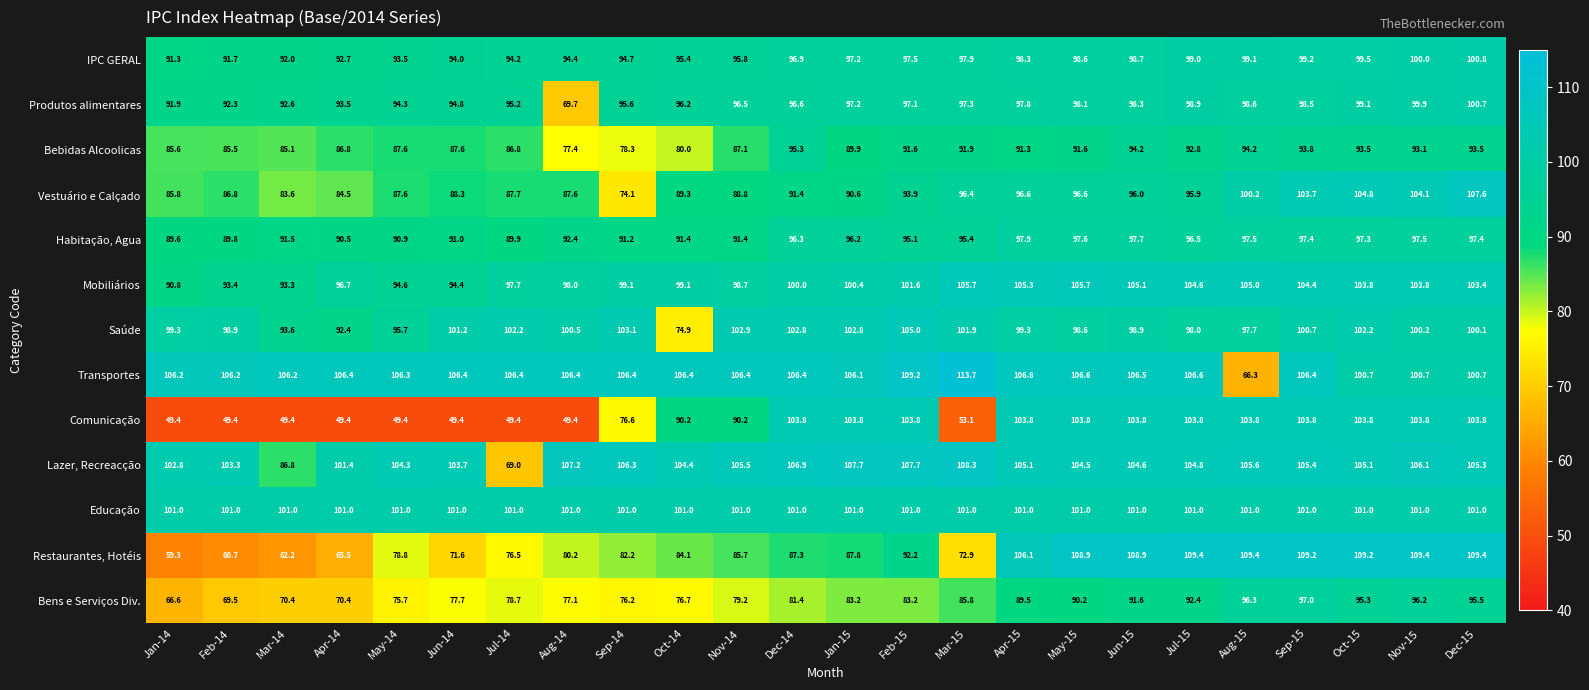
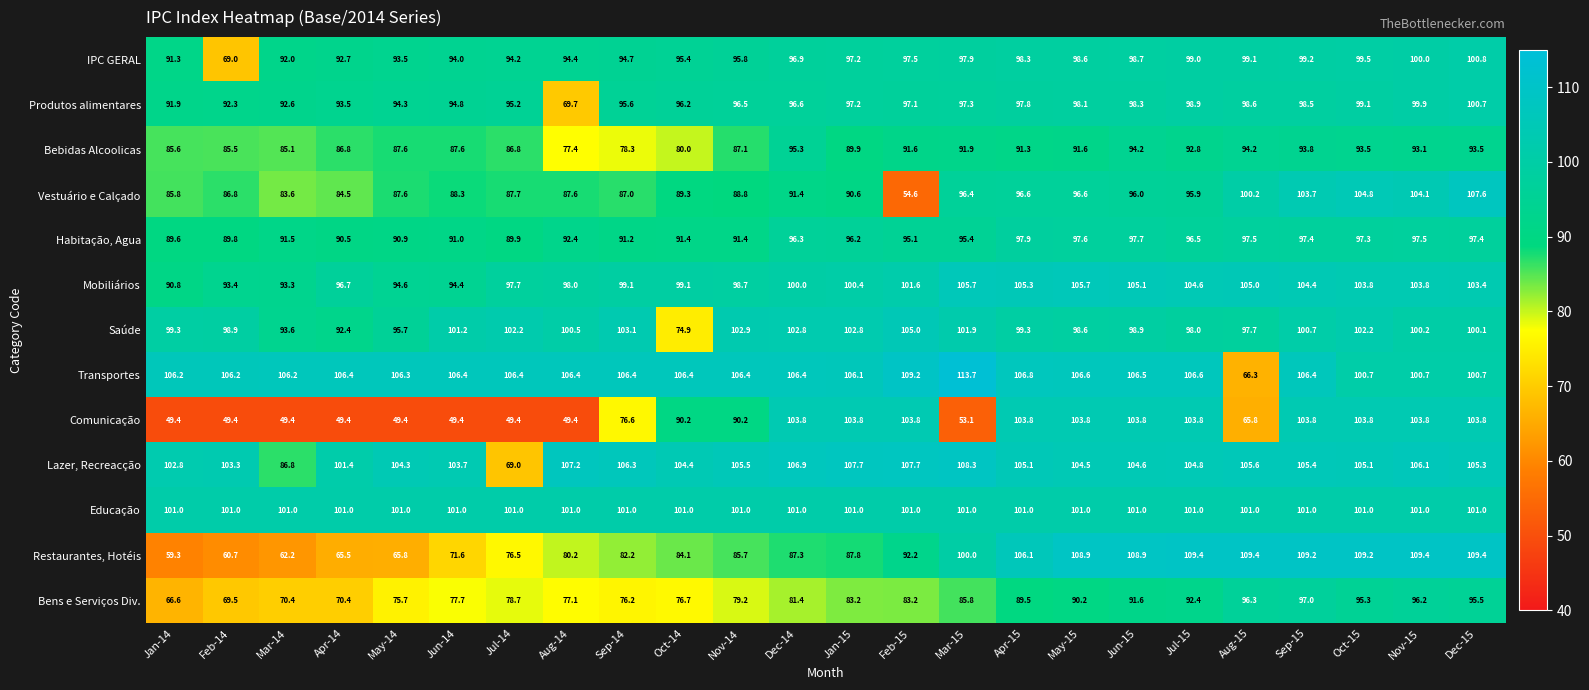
IPC GERAL, Feb-14: 91.7 -> 69.0
Vestuário e Calçado, Sep-14: 74.1 -> 87.0
Vestuário e Calçado, Feb-15: 93.9 -> 54.6
Comunicação, Aug-15: 103.8 -> 65.8
Restaurantes, Hotéis, May-14: 78.8 -> 65.8
Restaurantes, Hotéis, Mar-15: 72.9 -> 100.0
